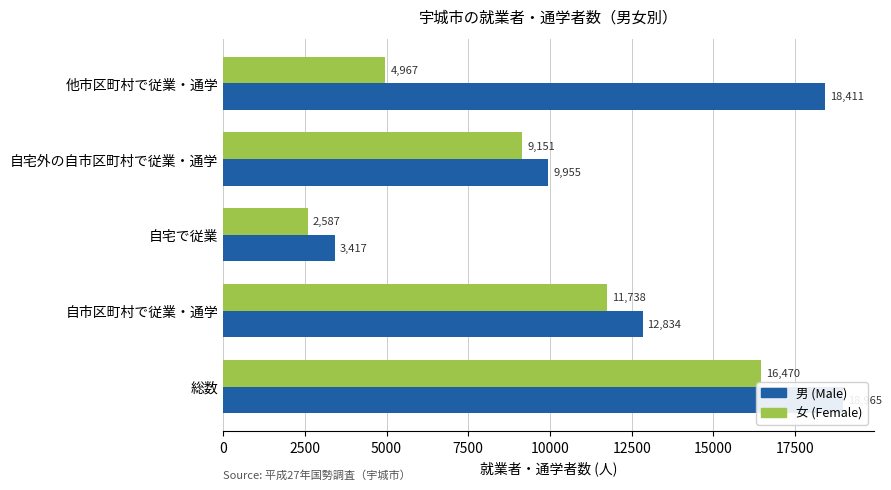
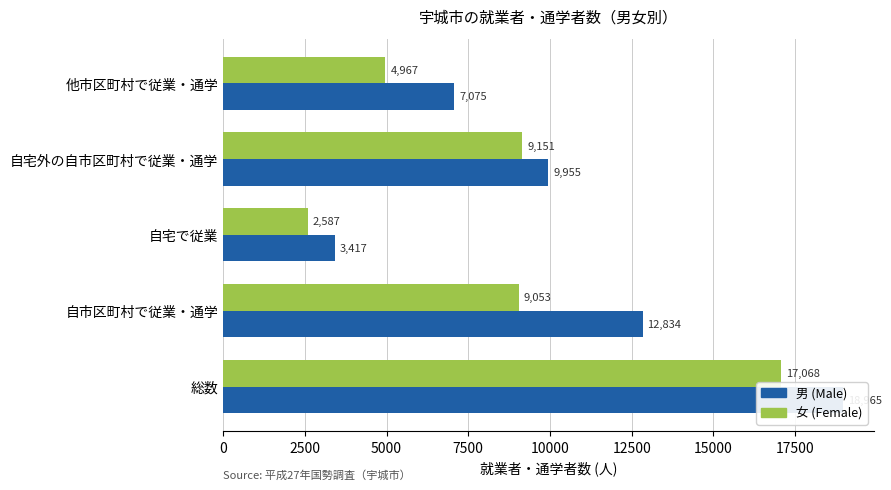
男 (Male), 他市区町村で従業・通学: 18,411 -> 7,075
女 (Female), 自市区町村で従業・通学: 11,738 -> 9,053
女 (Female), 総数: 16,470 -> 17,068
